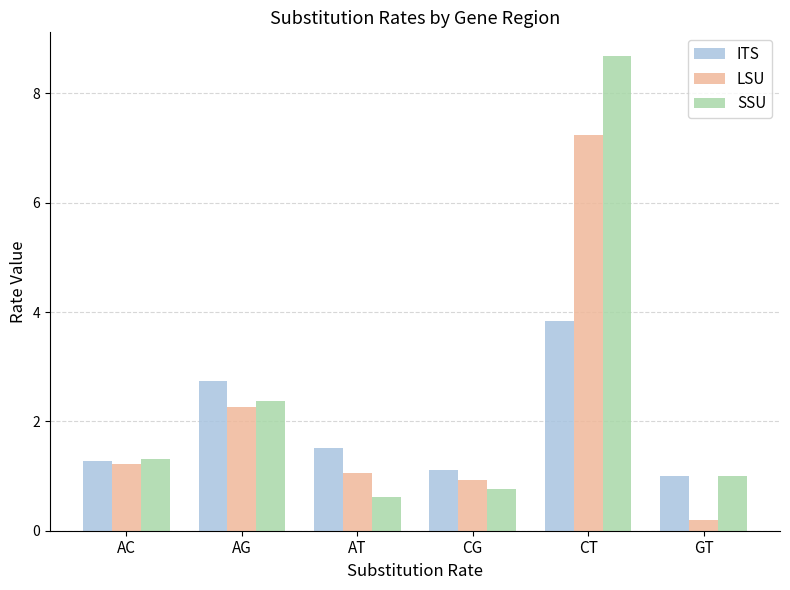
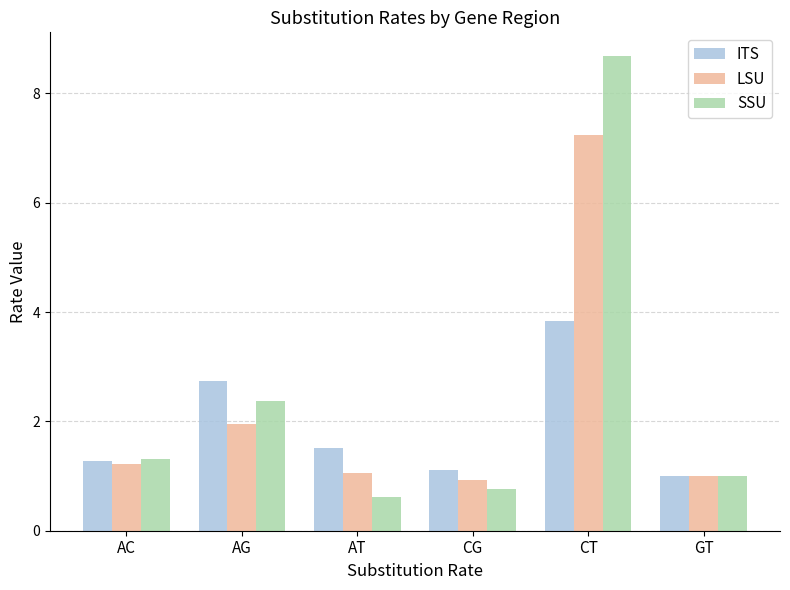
LSU, AG: 2.3 -> 2.0
LSU, GT: 0.2 -> 1.0
